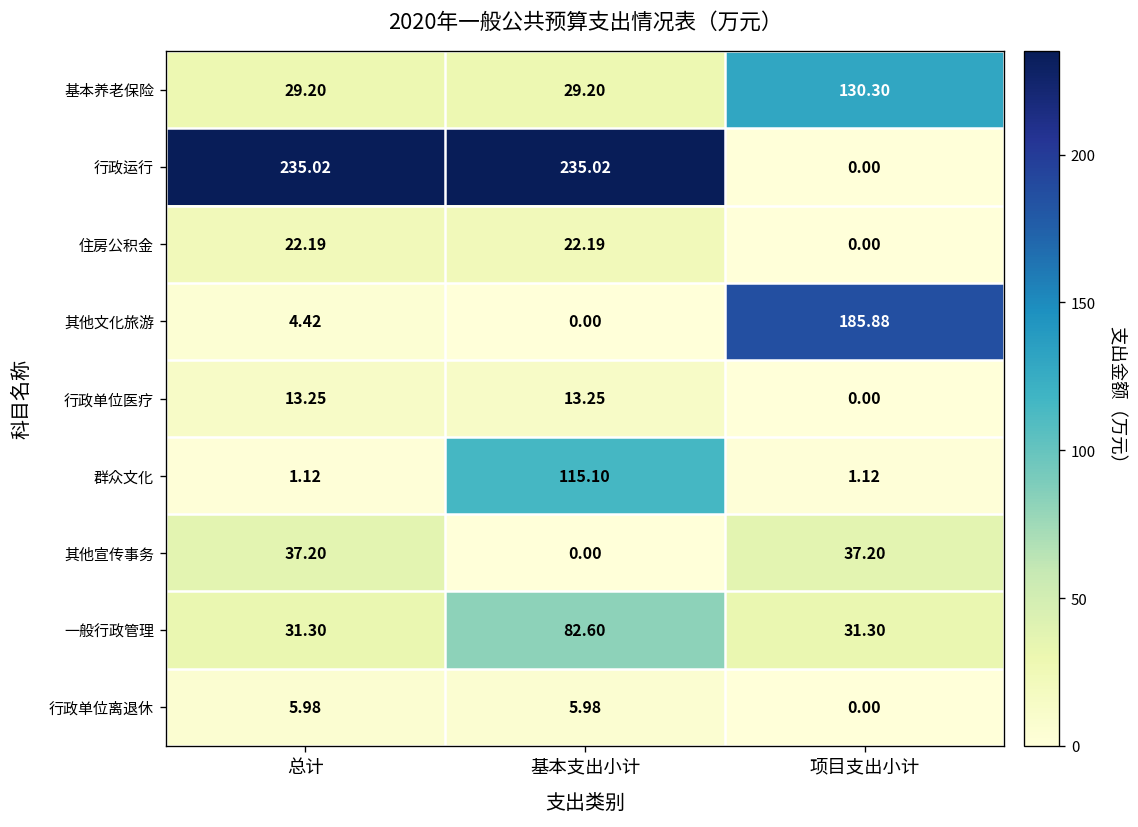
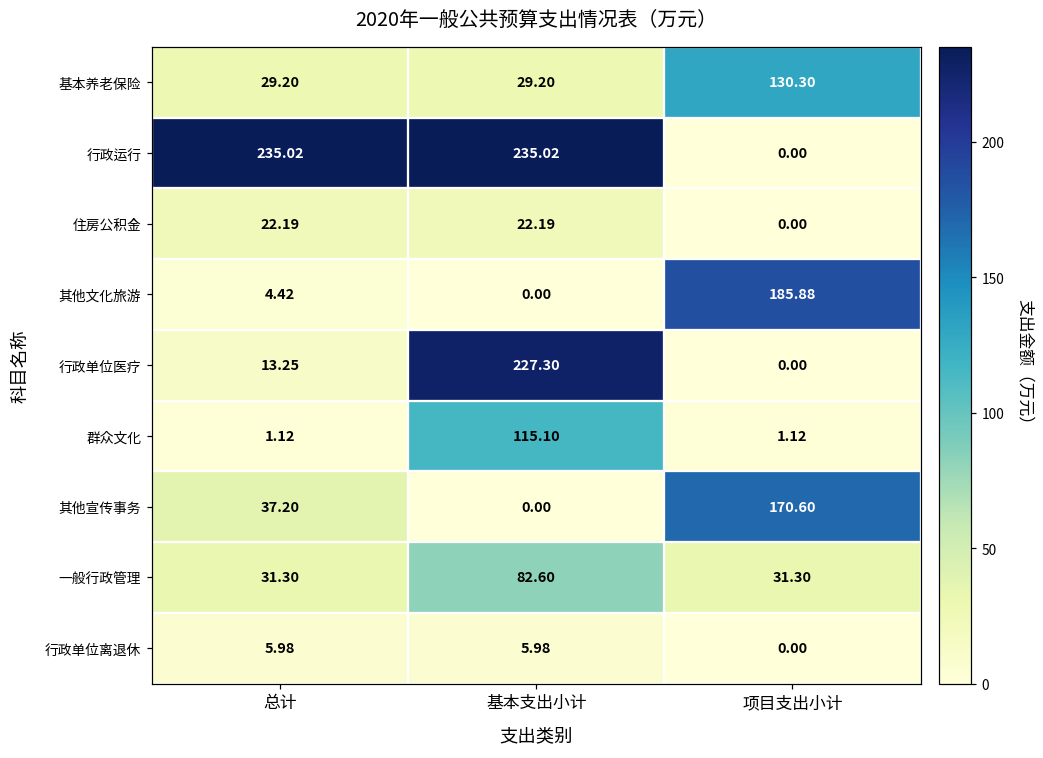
行政单位医疗, 基本支出小计: 13.25 -> 227.30
其他宣传事务, 项目支出小计: 37.20 -> 170.60
